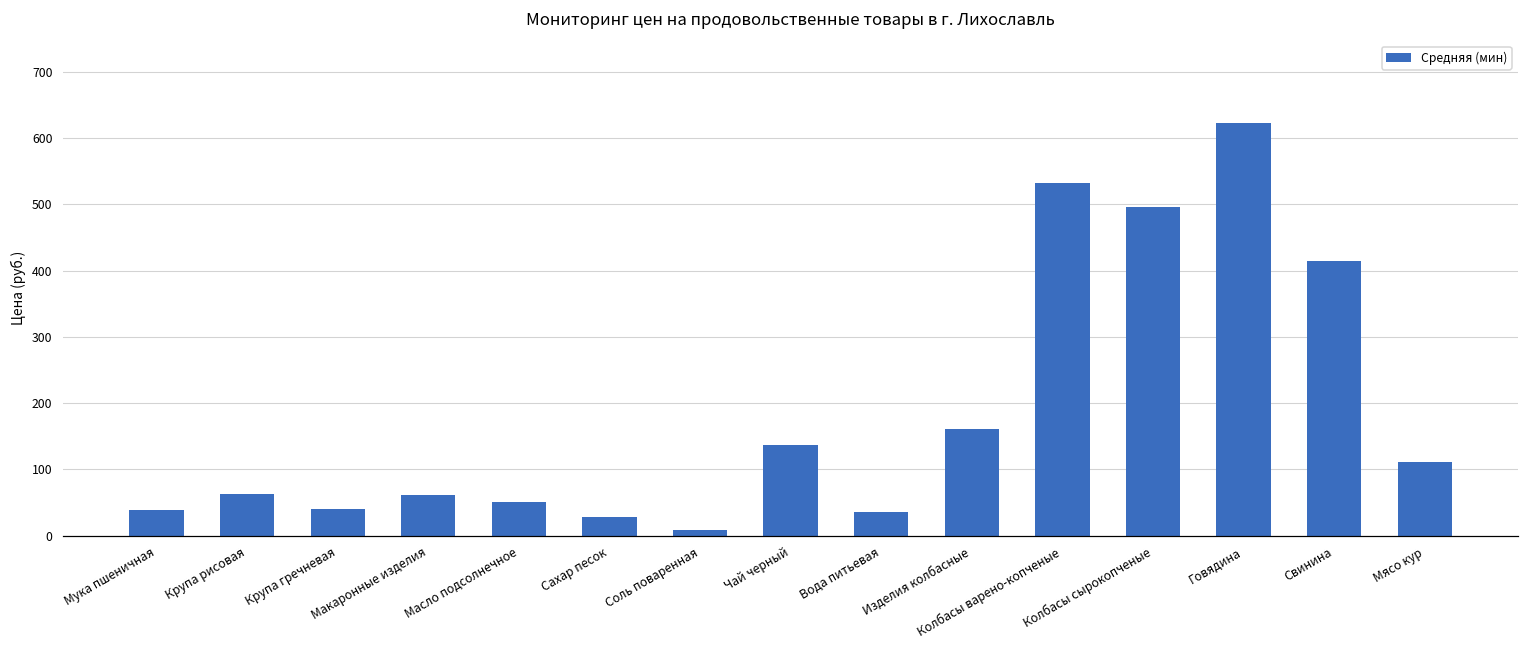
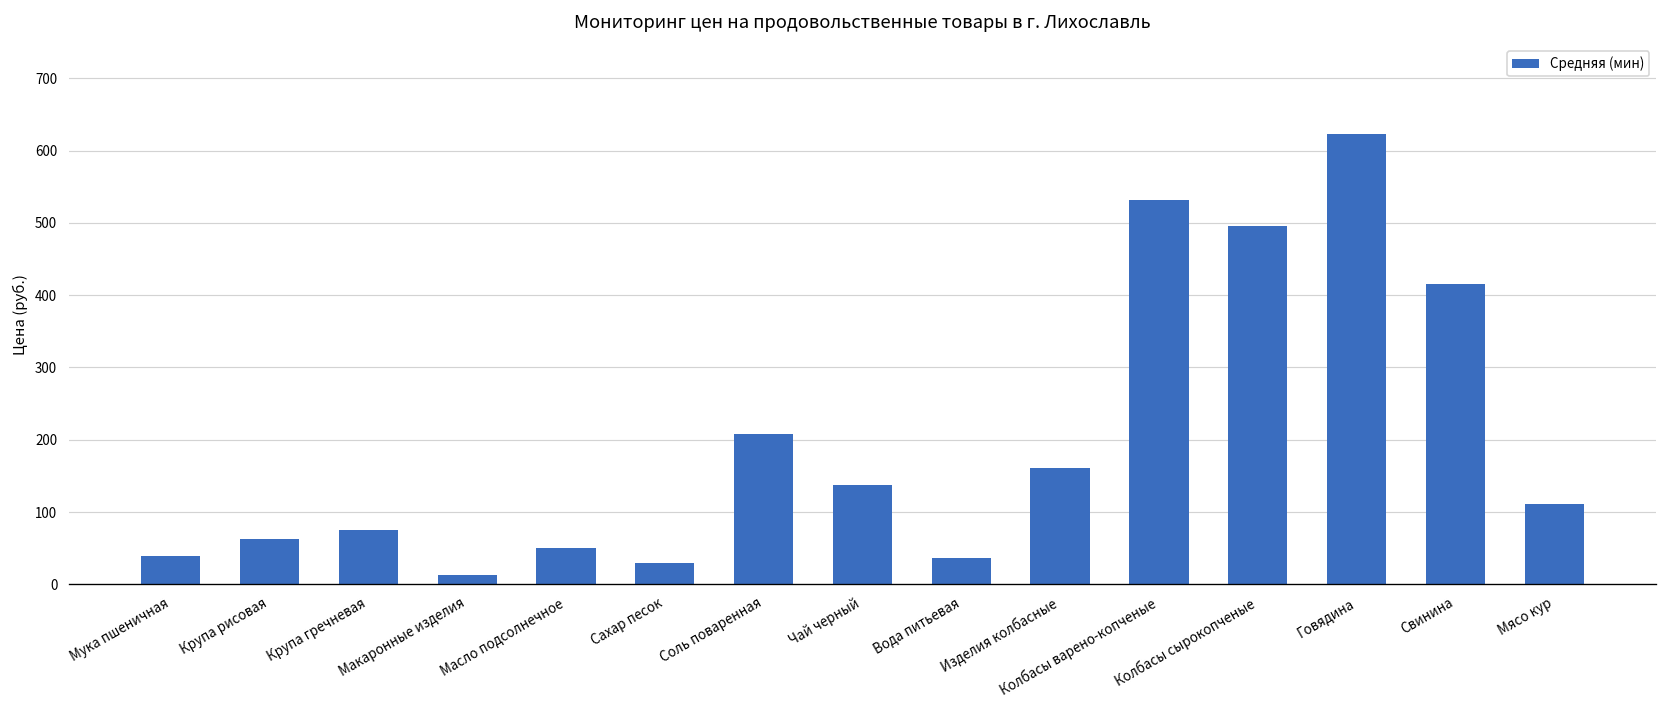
Крупа гречневая: 40 -> 80
Макаронные изделия: 60 -> 10
Соль поваренная: 10 -> 210
